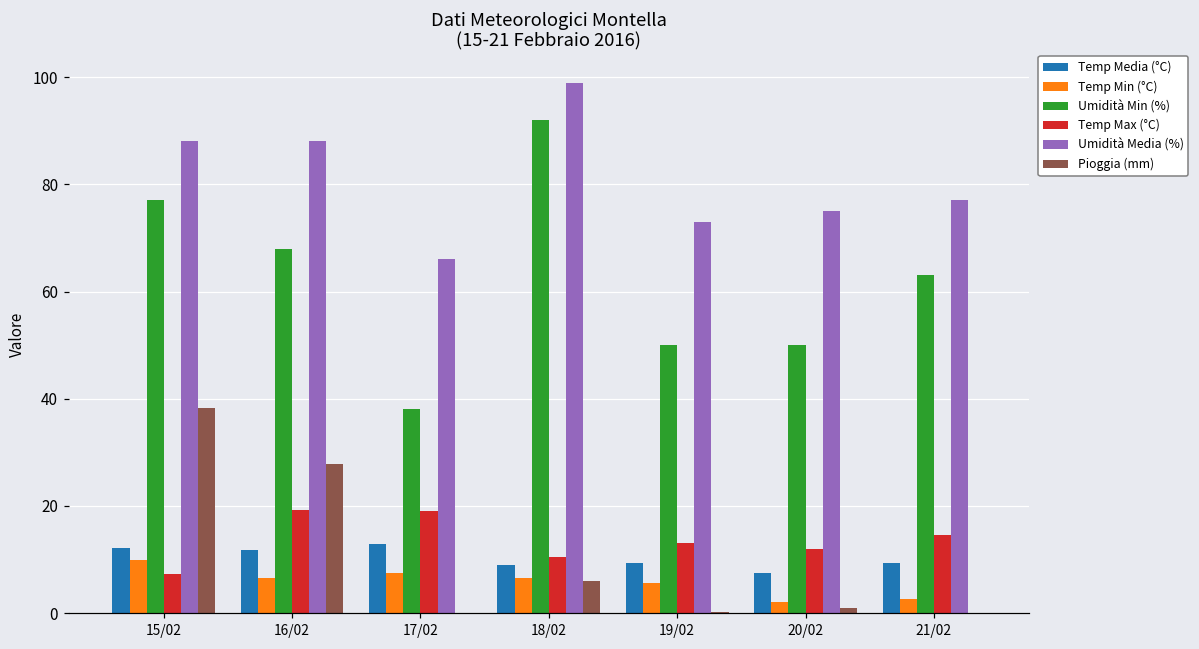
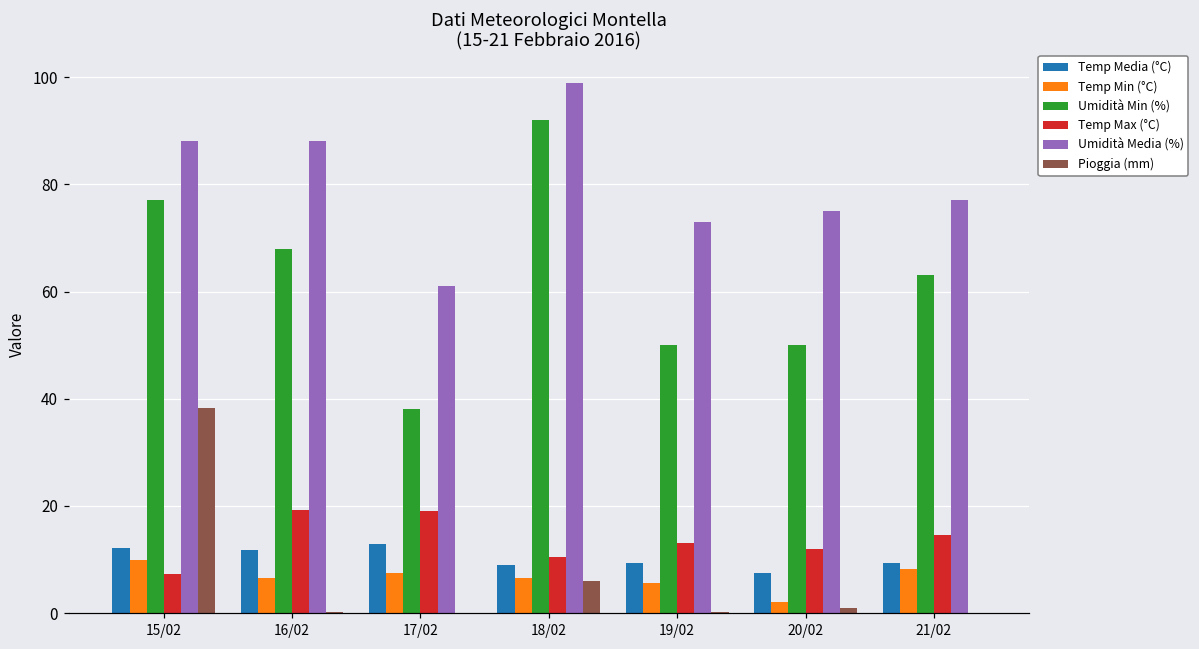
Pioggia (mm), 16/02: 28 -> 0
Umidità Media (%), 17/02: 66 -> 61
Temp Min (°C), 21/02: 3 -> 8
